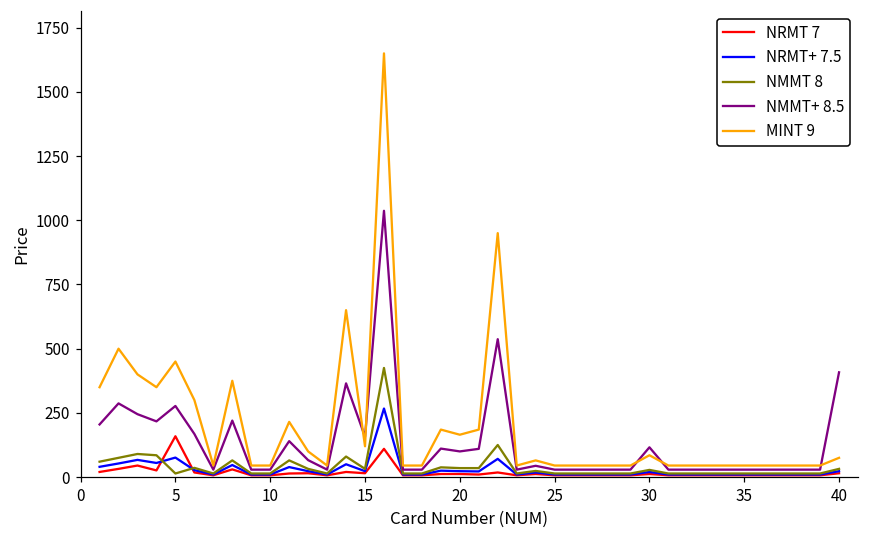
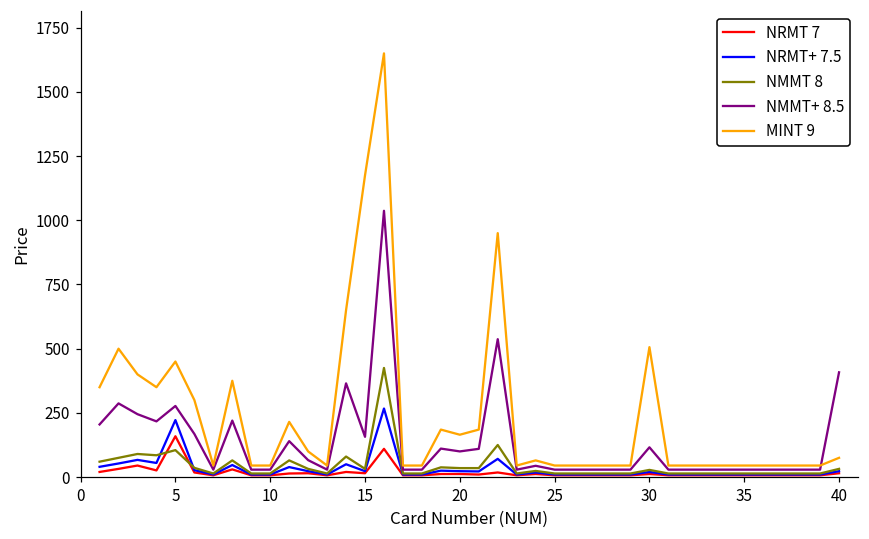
NRMT+ 7.5, 5: 80 -> 220
NMMT 8, 5: 10 -> 110
MINT 9, 15: 120 -> 1180
MINT 9, 30: 90 -> 510
